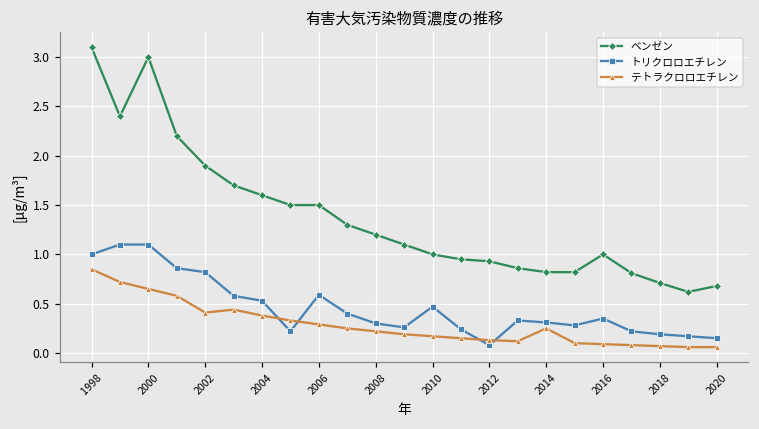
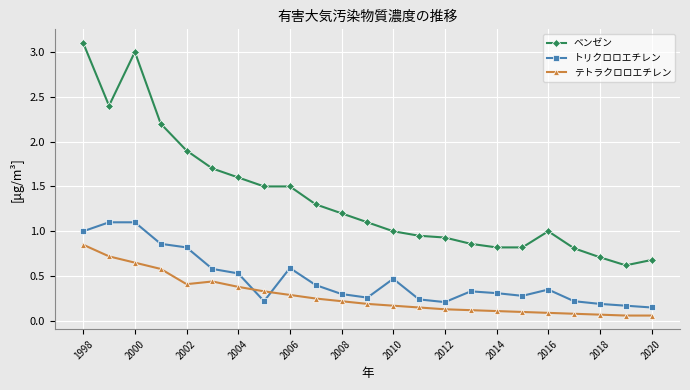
トリクロロエチレン, 2012: 0.1 -> 0.2
テトラクロロエチレン, 2014: 0.3 -> 0.1
